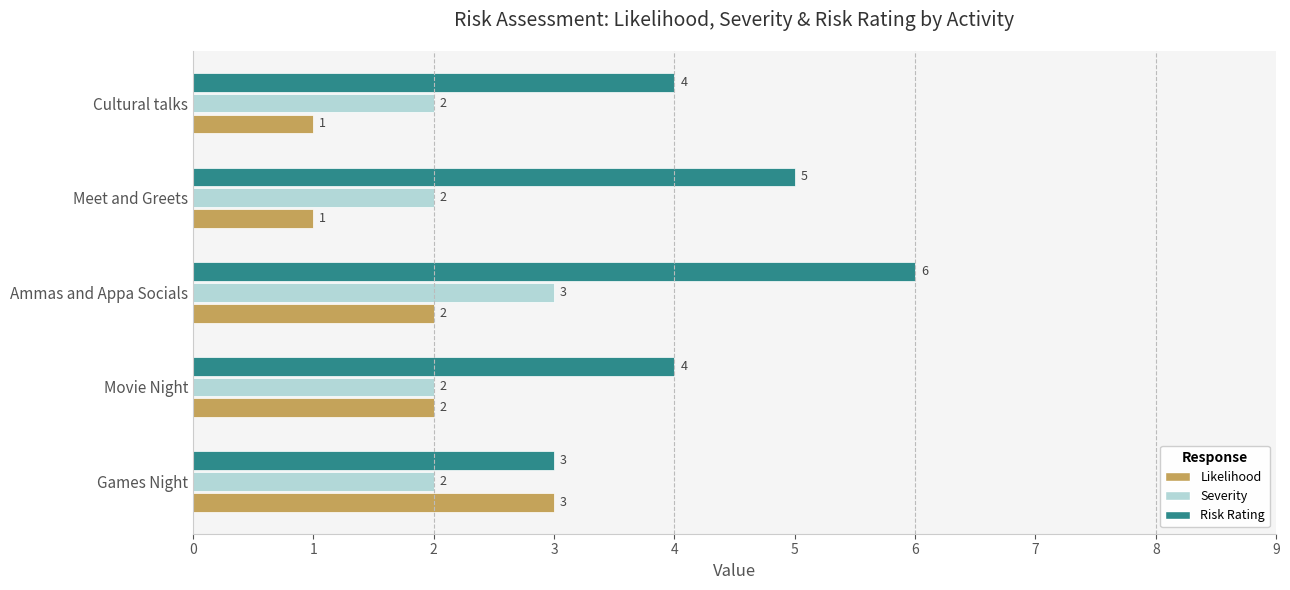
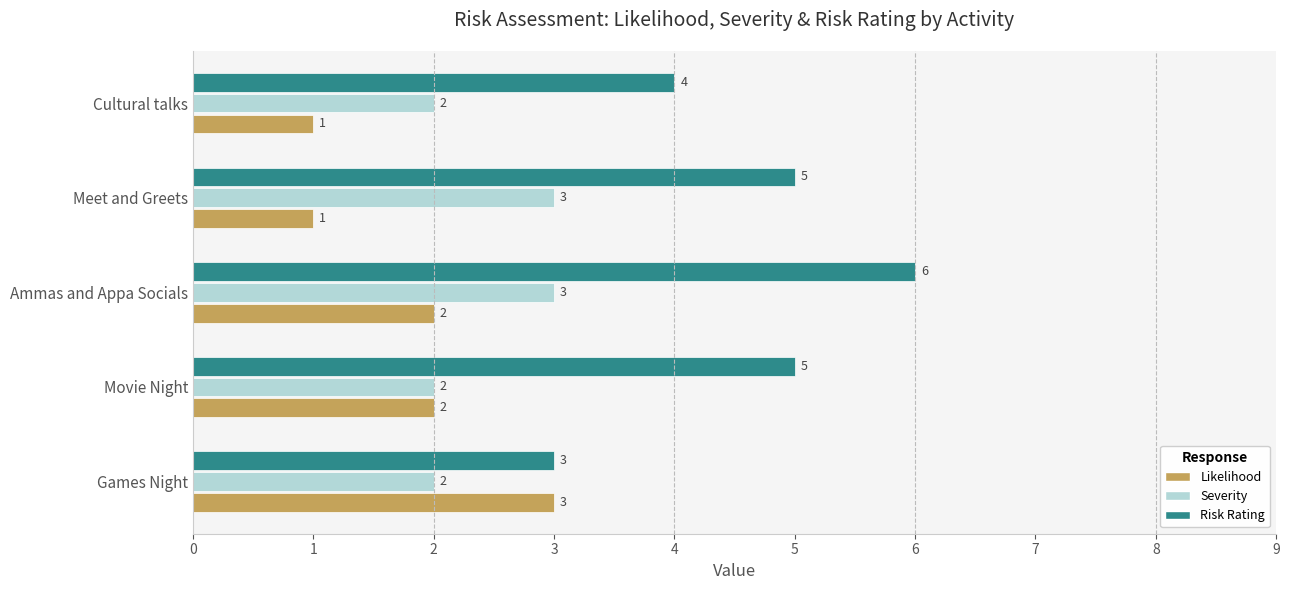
Severity, Meet and Greets: 2 -> 3
Risk Rating, Movie Night: 4 -> 5
